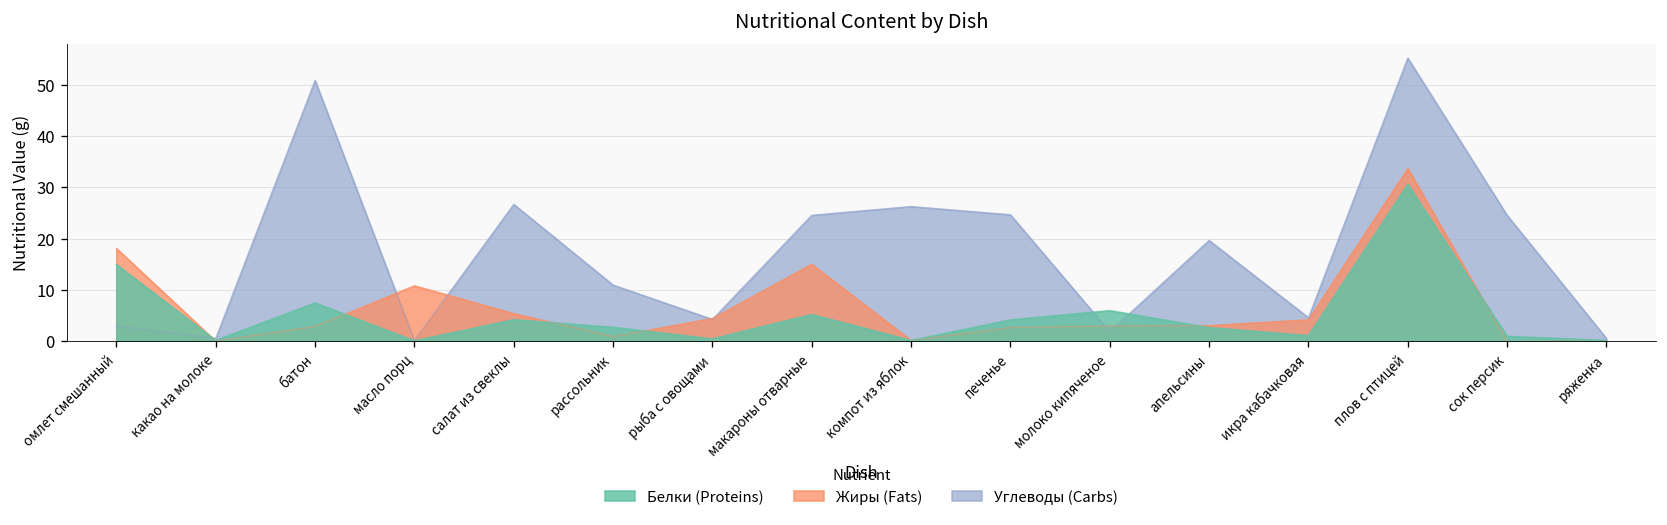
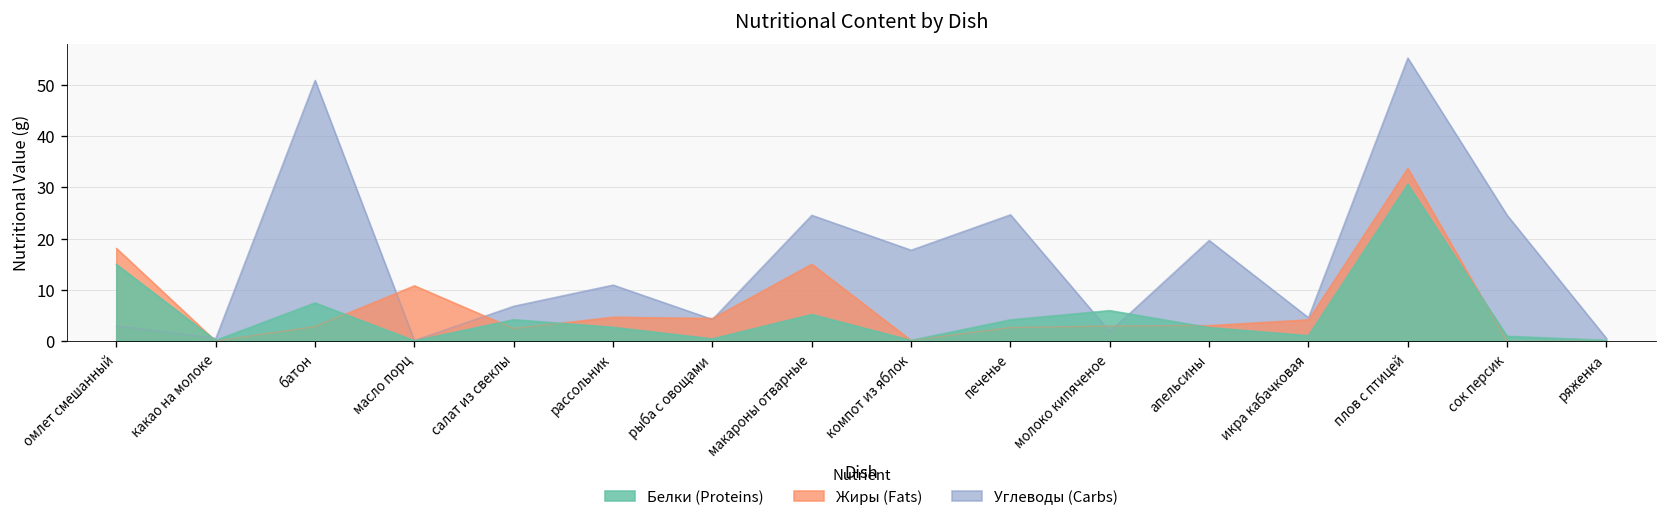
Углеводы (Carbs), салат из свеклы: 27 -> 7
Жиры (Fats), салат из свеклы: 5 -> 3
Жиры (Fats), рассольник: 1 -> 5
Углеводы (Carbs), компот из яблок: 26 -> 18
